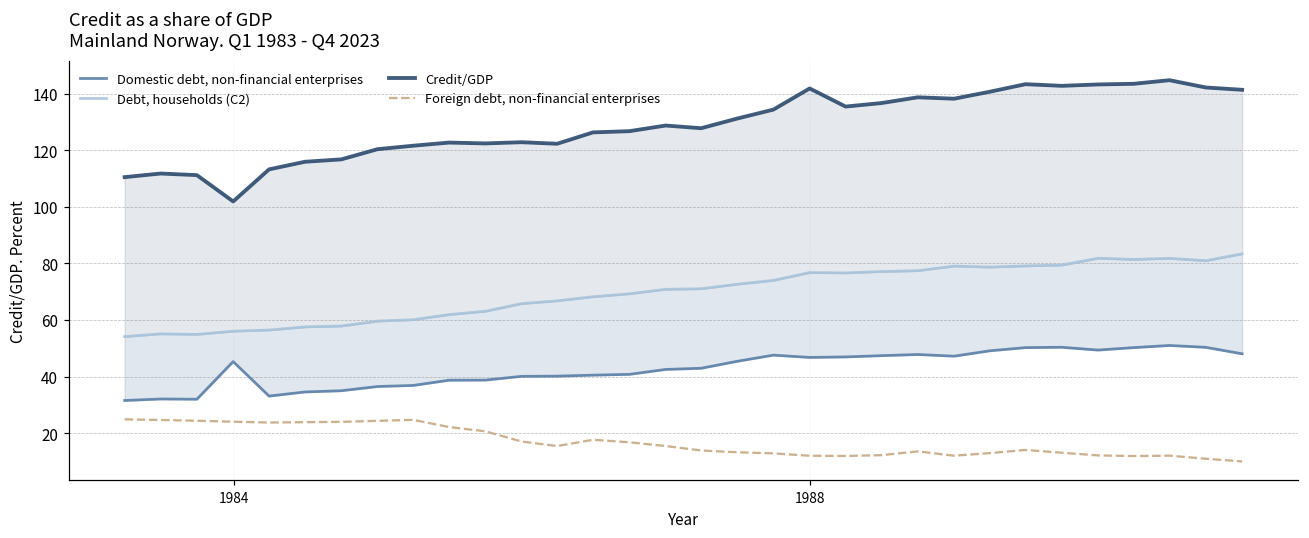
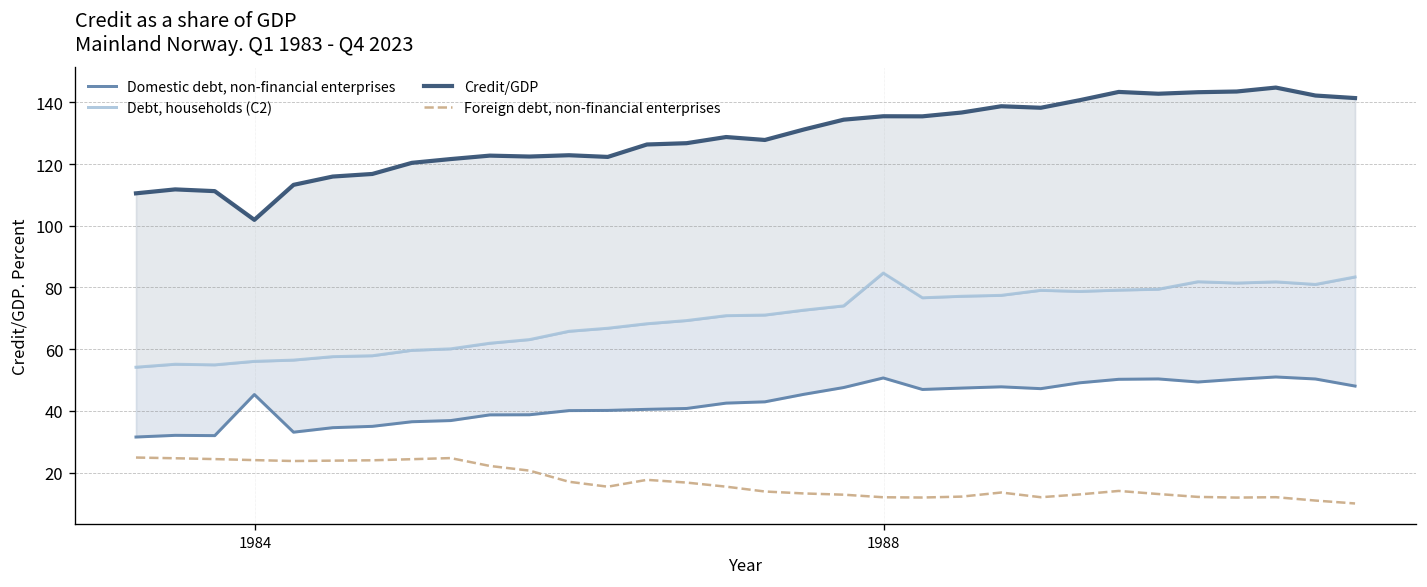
Domestic debt, non-financial enterprises, 1988: 47 -> 51
Debt, households (C2), 1988: 77 -> 85
Credit/GDP, 1988: 142 -> 135
